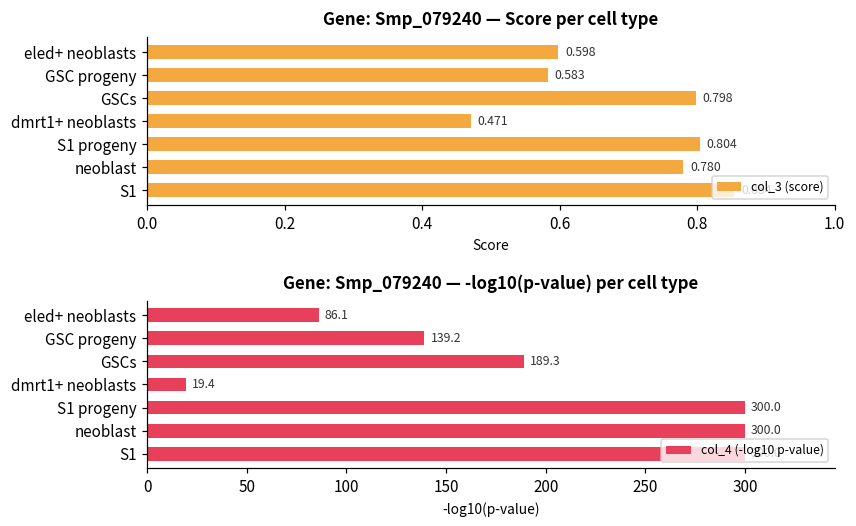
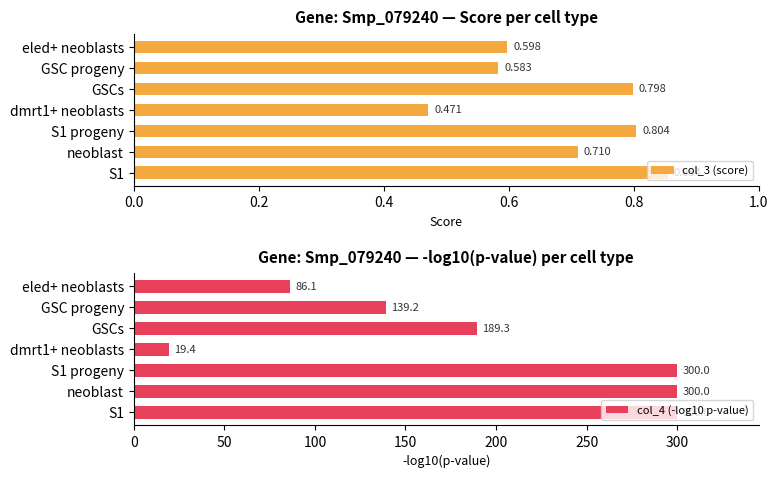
Gene: Smp_079240 — Score per cell type, neoblast: 0.780 -> 0.710
